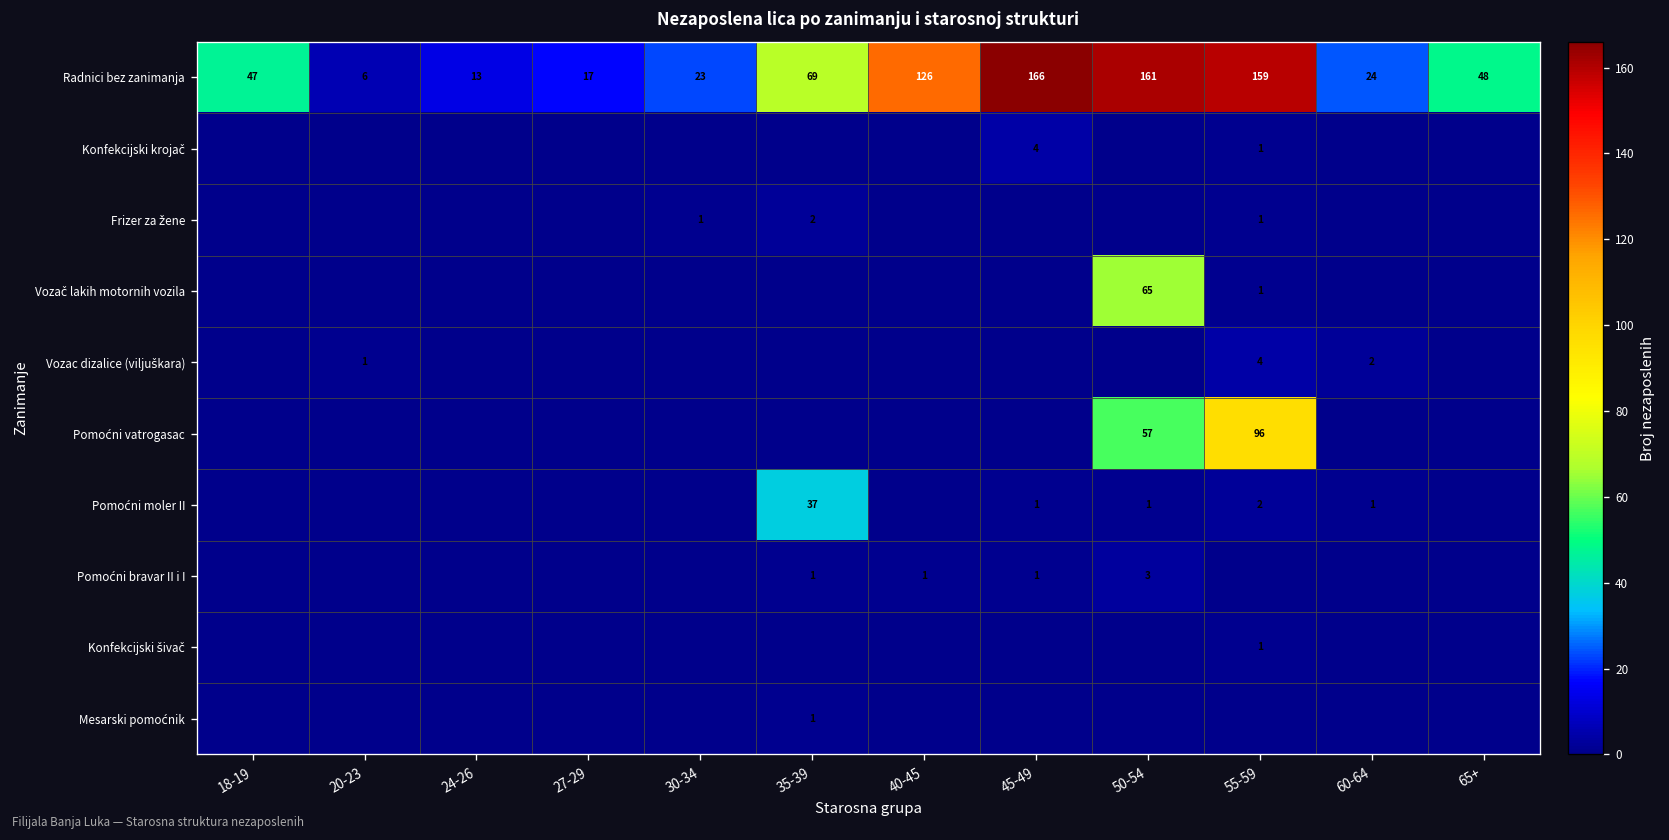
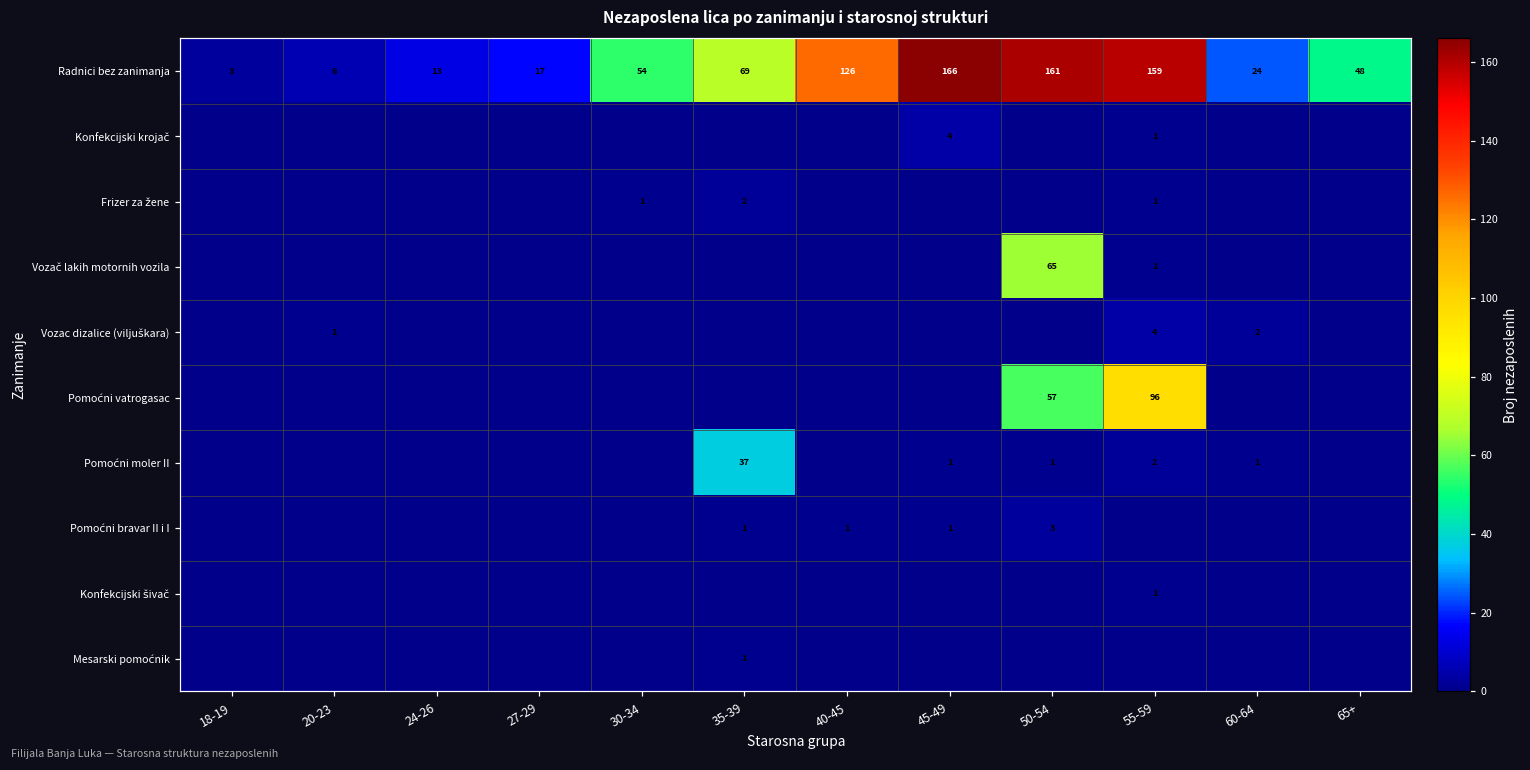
Radnici bez zanimanja, 18-19: 47 -> 3
Radnici bez zanimanja, 30-34: 23 -> 54
